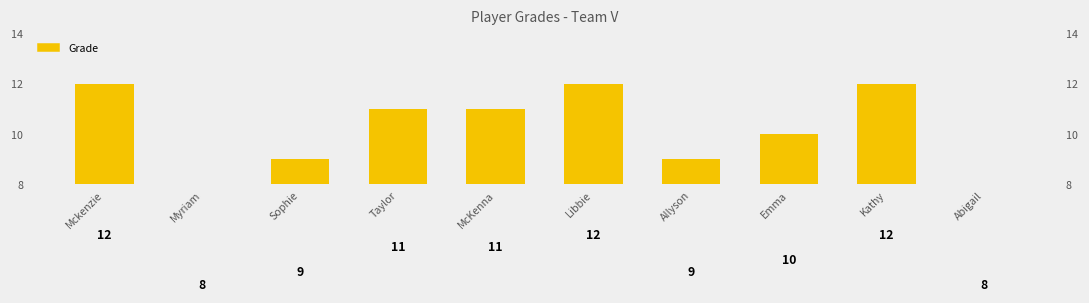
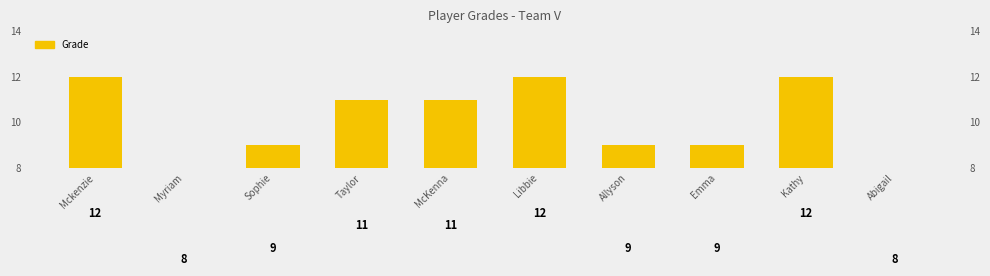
Emma: 10 -> 9
